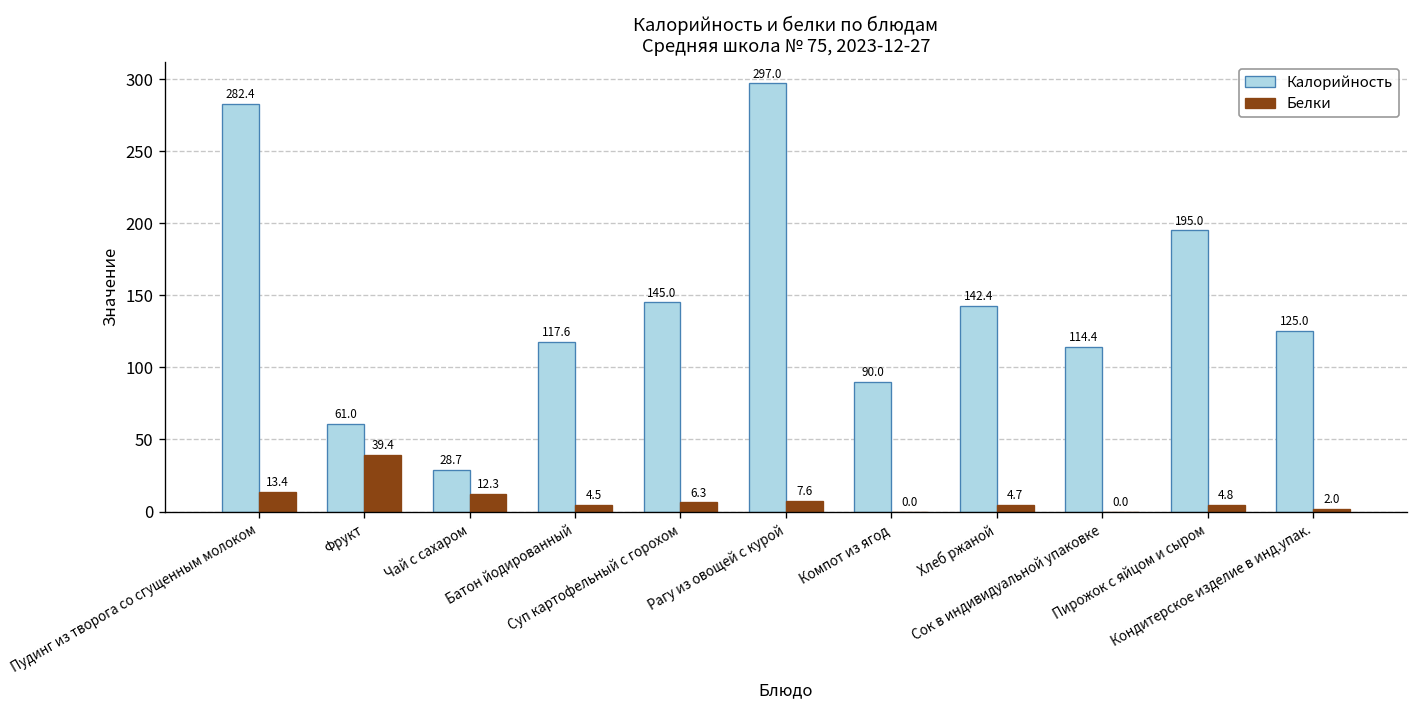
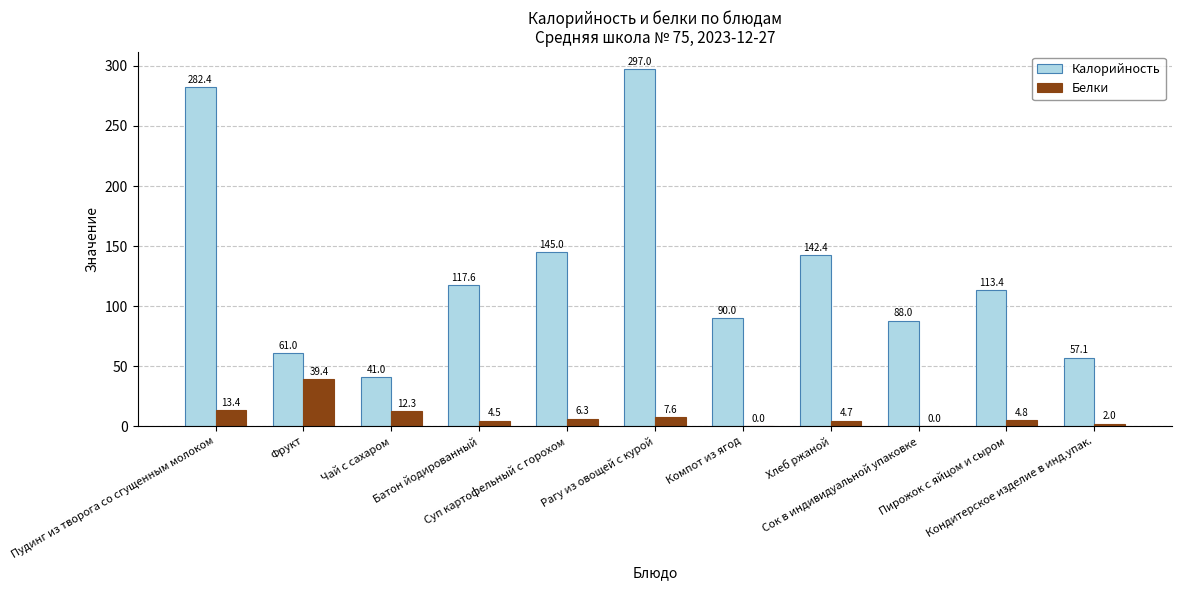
Калорийность, Чай с сахаром: 28.7 -> 41.0
Калорийность, Сок в индивидуальной упаковке: 114.4 -> 88.0
Калорийность, Пирожок с яйцом и сыром: 195.0 -> 113.4
Калорийность, Кондитерское изделие в инд.упак.: 125.0 -> 57.1
